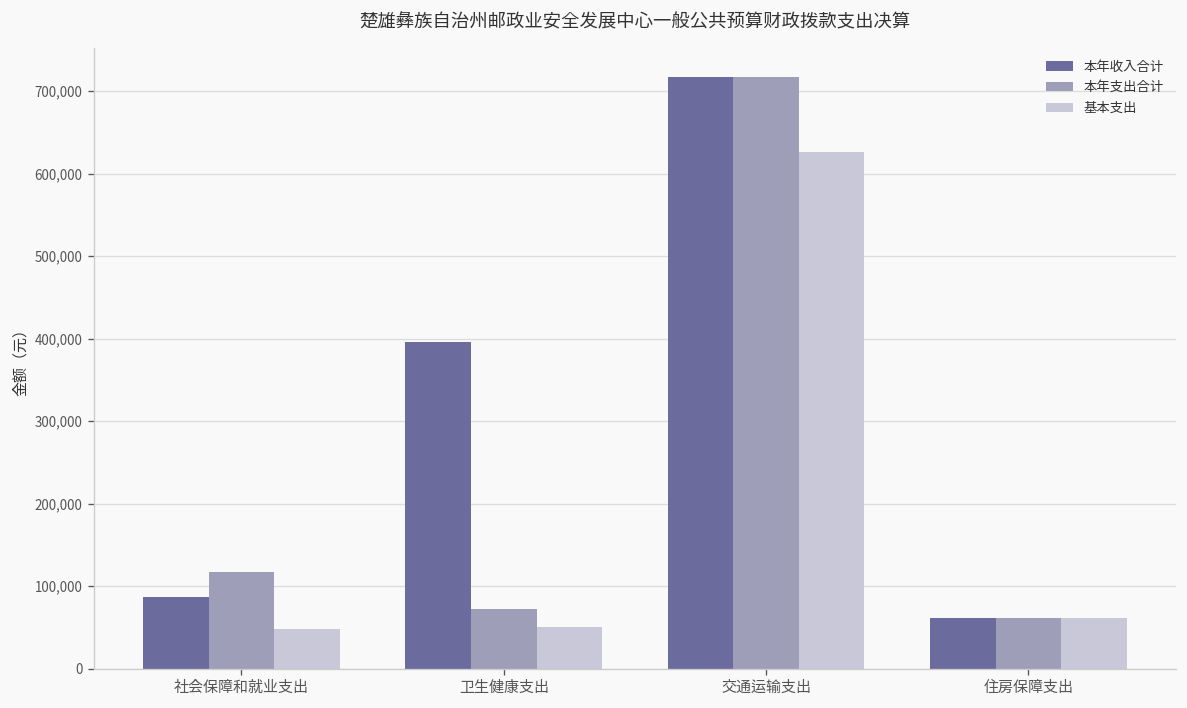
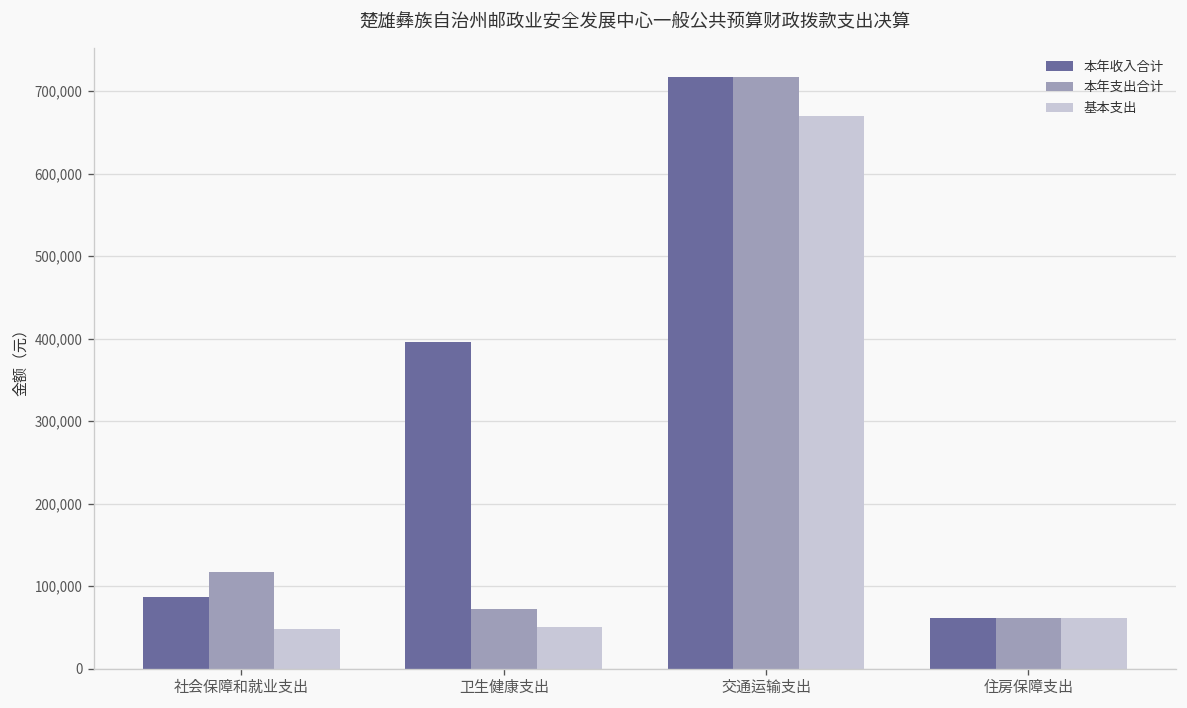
基本支出, 交通运输支出: 630,000 -> 670,000
